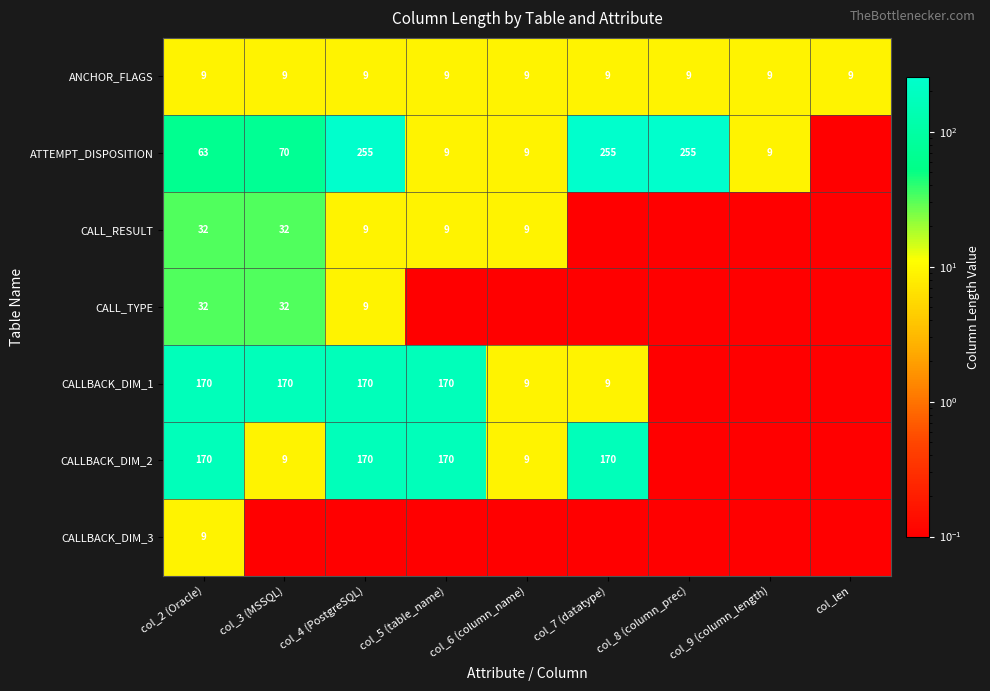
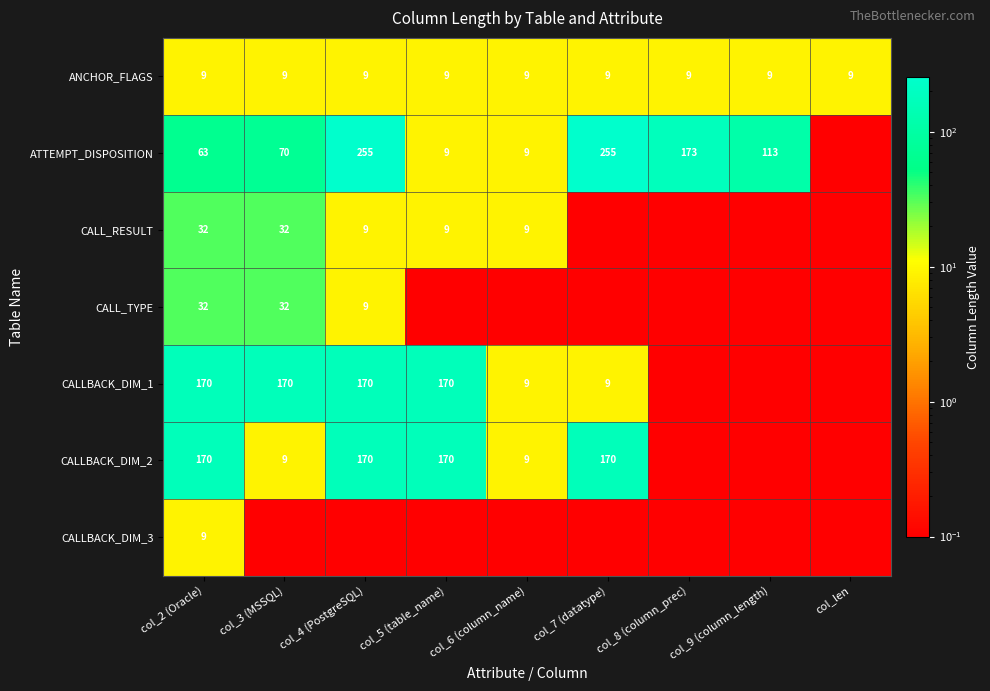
ATTEMPT_DISPOSITION, col_8 (column_prec): 255 -> 173
ATTEMPT_DISPOSITION, col_9 (column_length): 9 -> 113
